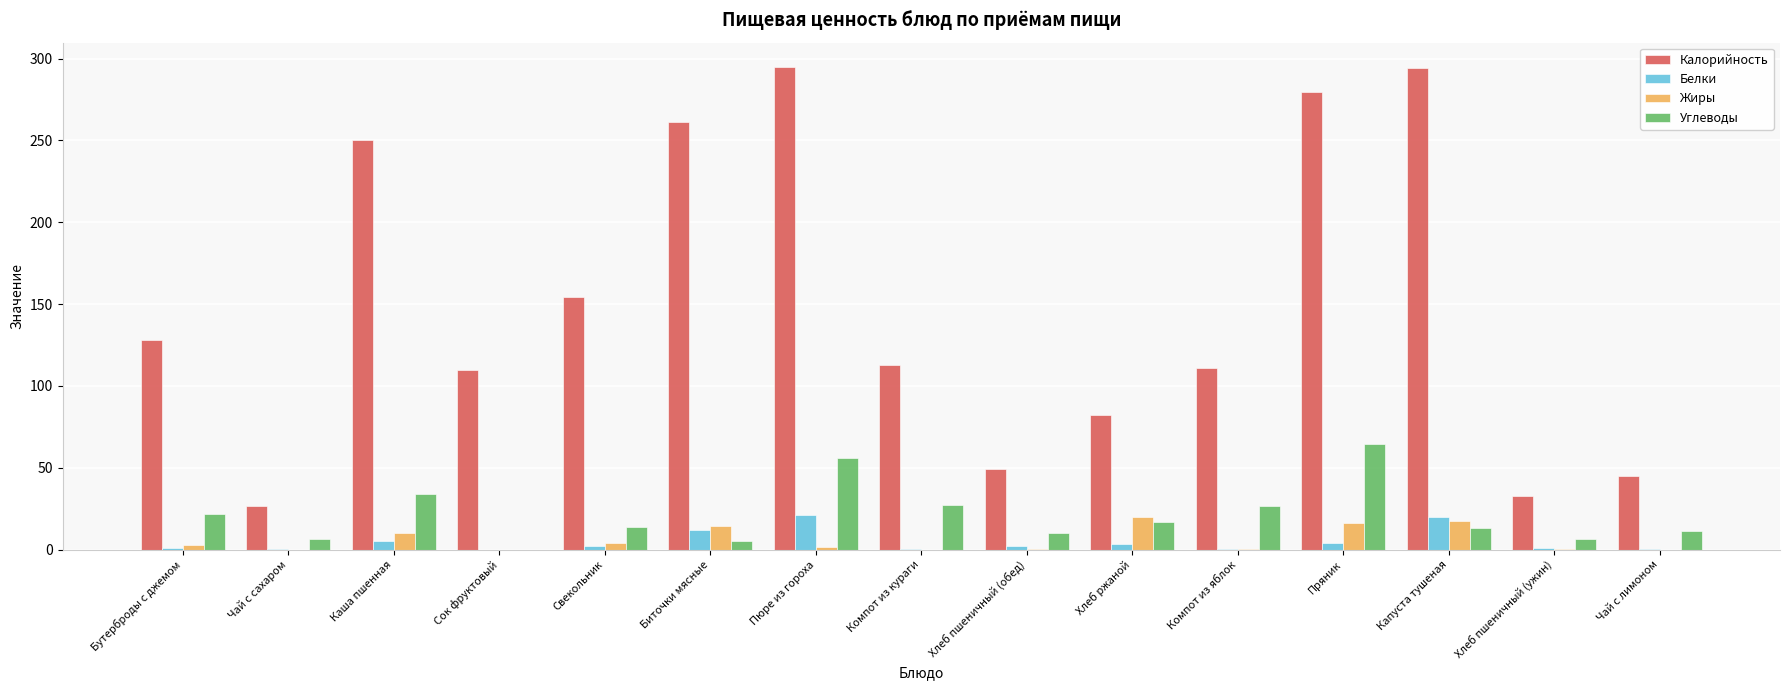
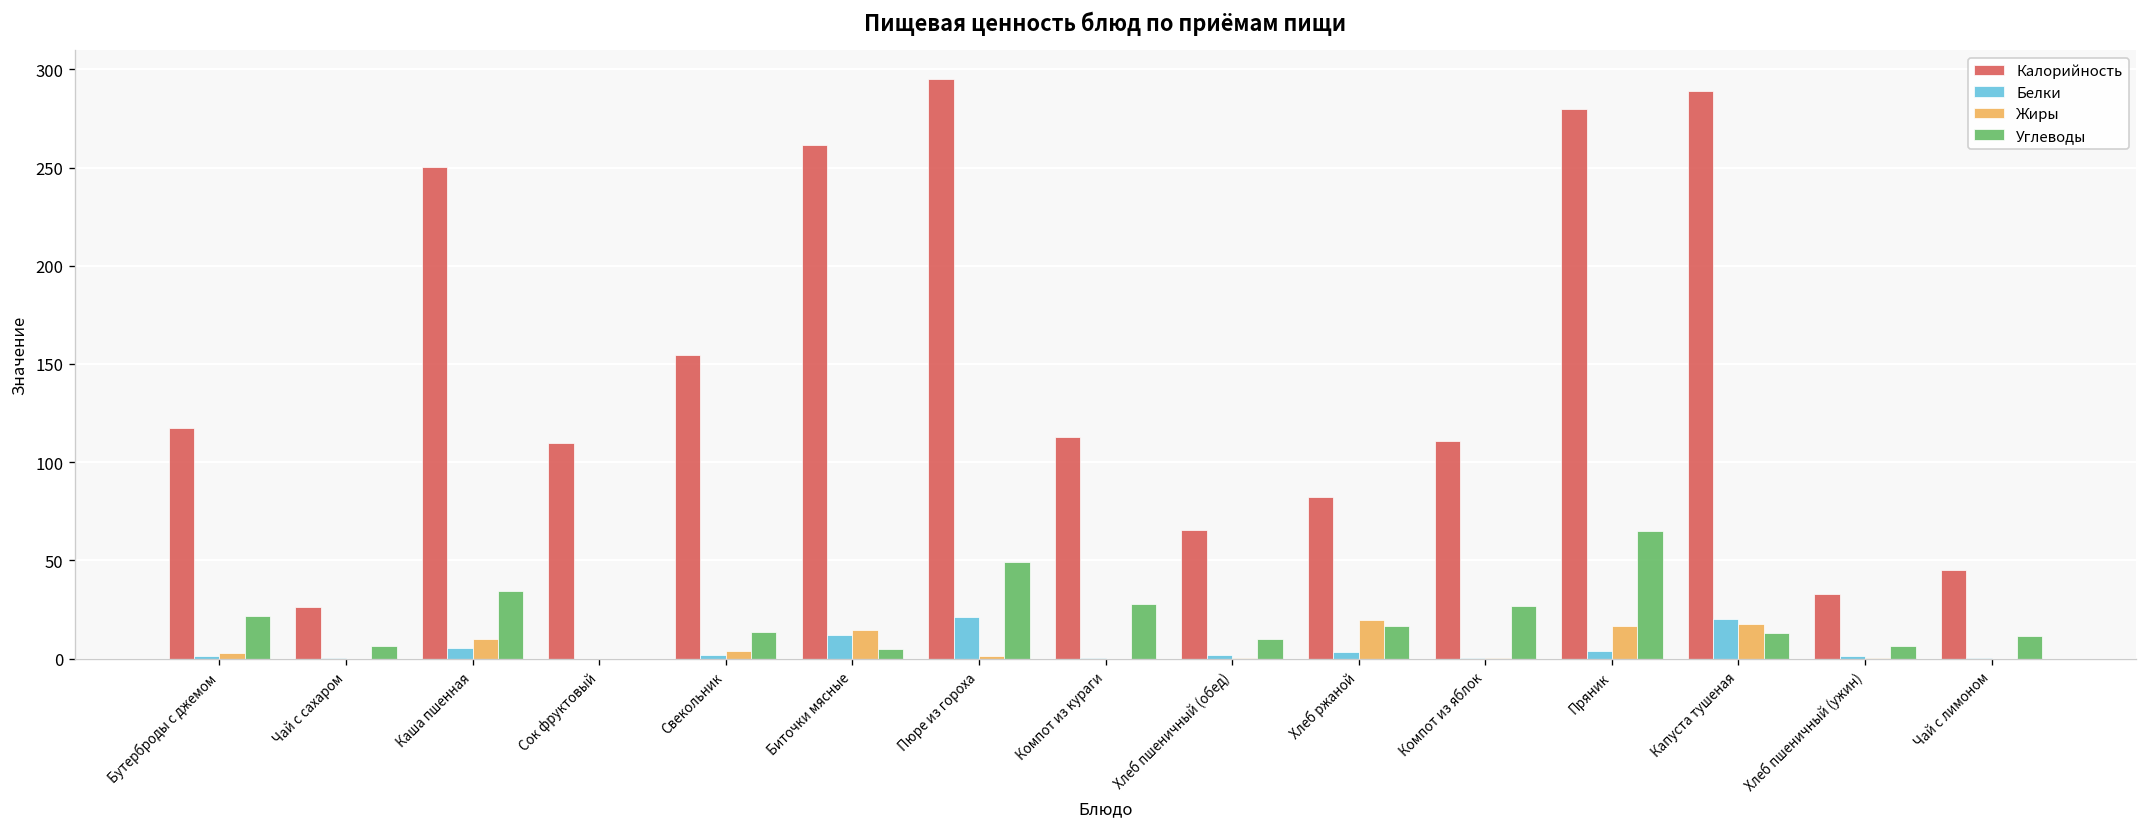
Калорийность, Бутерброды с джемом: 128 -> 117
Углеводы, Пюре из гороха: 56 -> 49
Калорийность, Хлеб пшеничный (обед): 50 -> 66
Калорийность, Капуста тушеная: 294 -> 289
